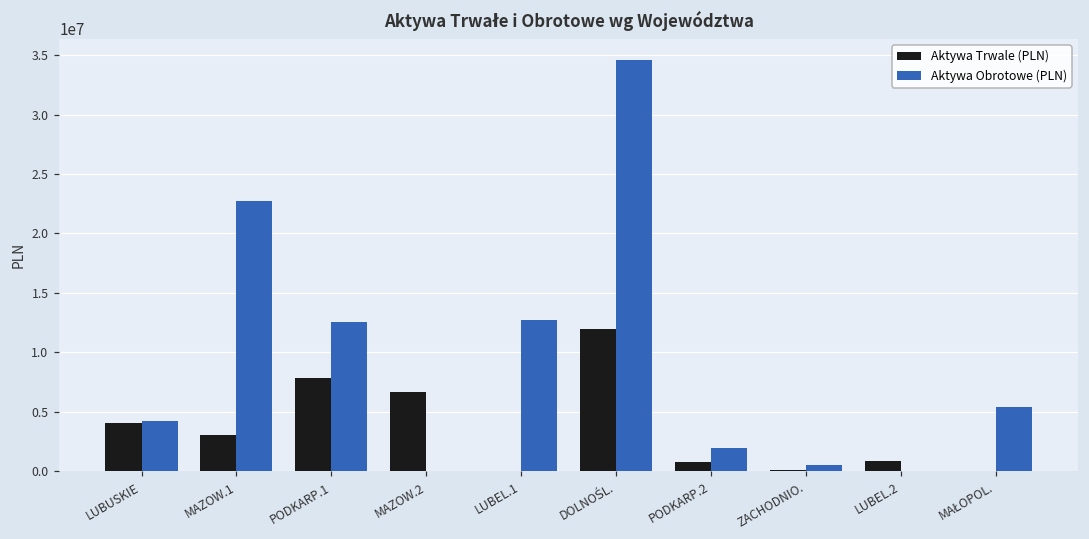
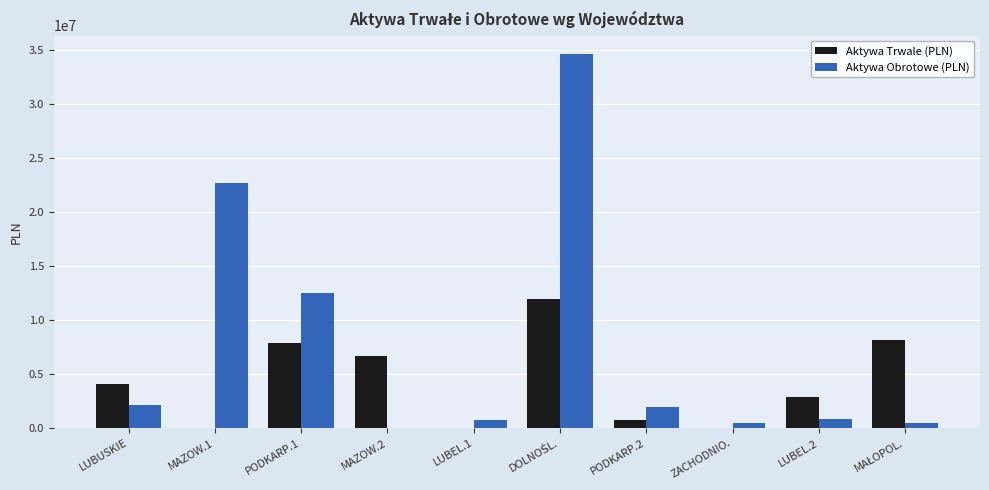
Aktywa Obrotowe (PLN), LUBUSKIE: 4200000 -> 2100000
Aktywa Trwale (PLN), MAZOW.1: 3100000 -> 100000
Aktywa Obrotowe (PLN), LUBEL.1: 12700000 -> 800000
Aktywa Trwale (PLN), LUBEL.2: 800000 -> 2900000
Aktywa Obrotowe (PLN), LUBEL.2: 0 -> 800000
Aktywa Trwale (PLN), MAŁOPOL.: 0 -> 8200000
Aktywa Obrotowe (PLN), MAŁOPOL.: 5400000 -> 500000
